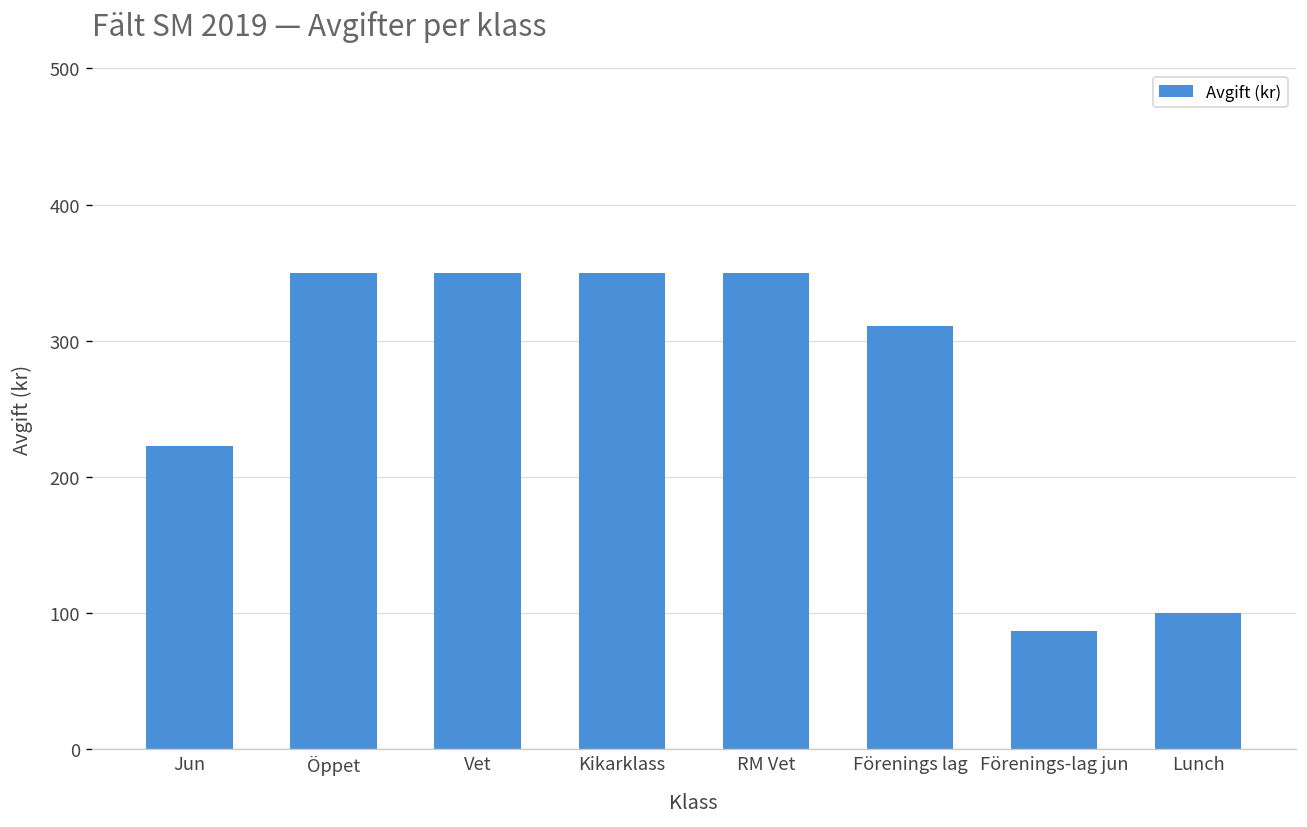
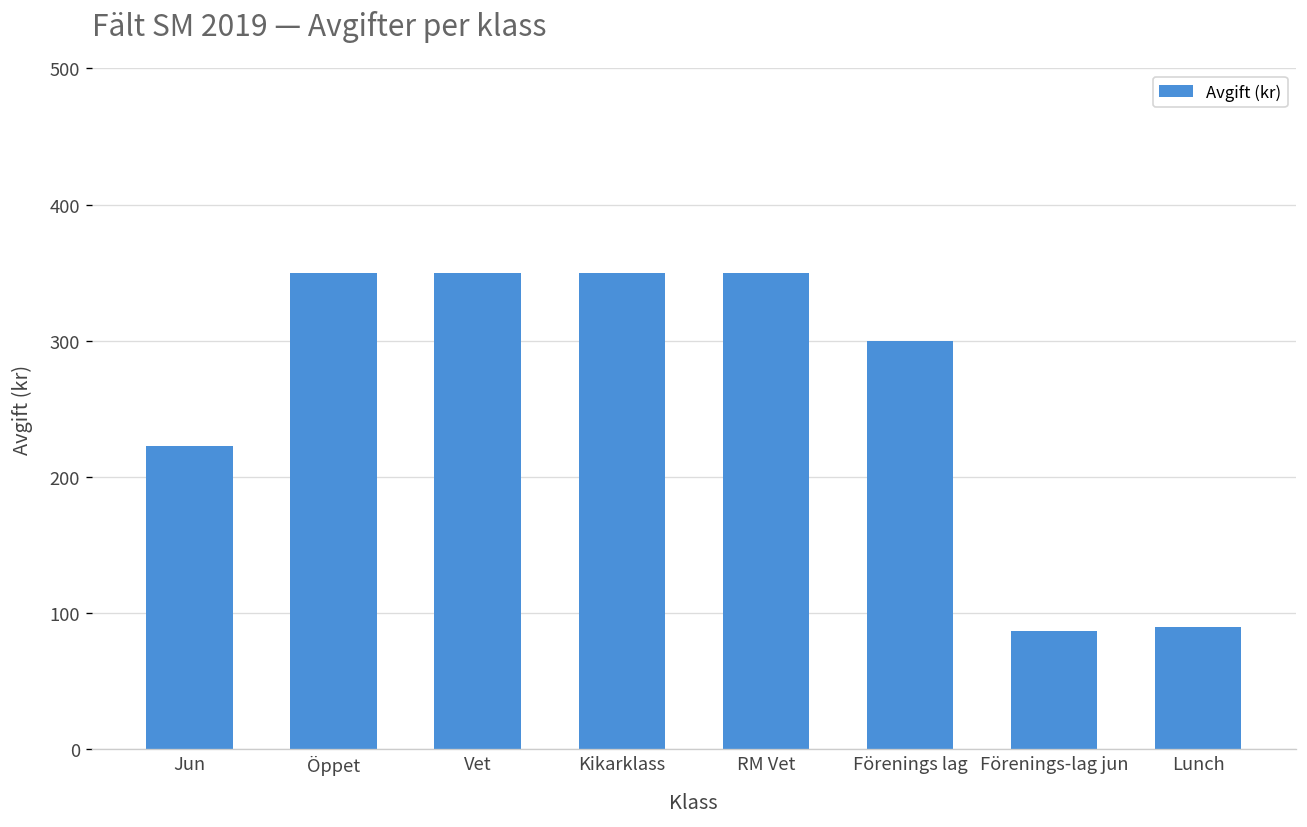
Förenings lag: 311 -> 300
Lunch: 100 -> 90
